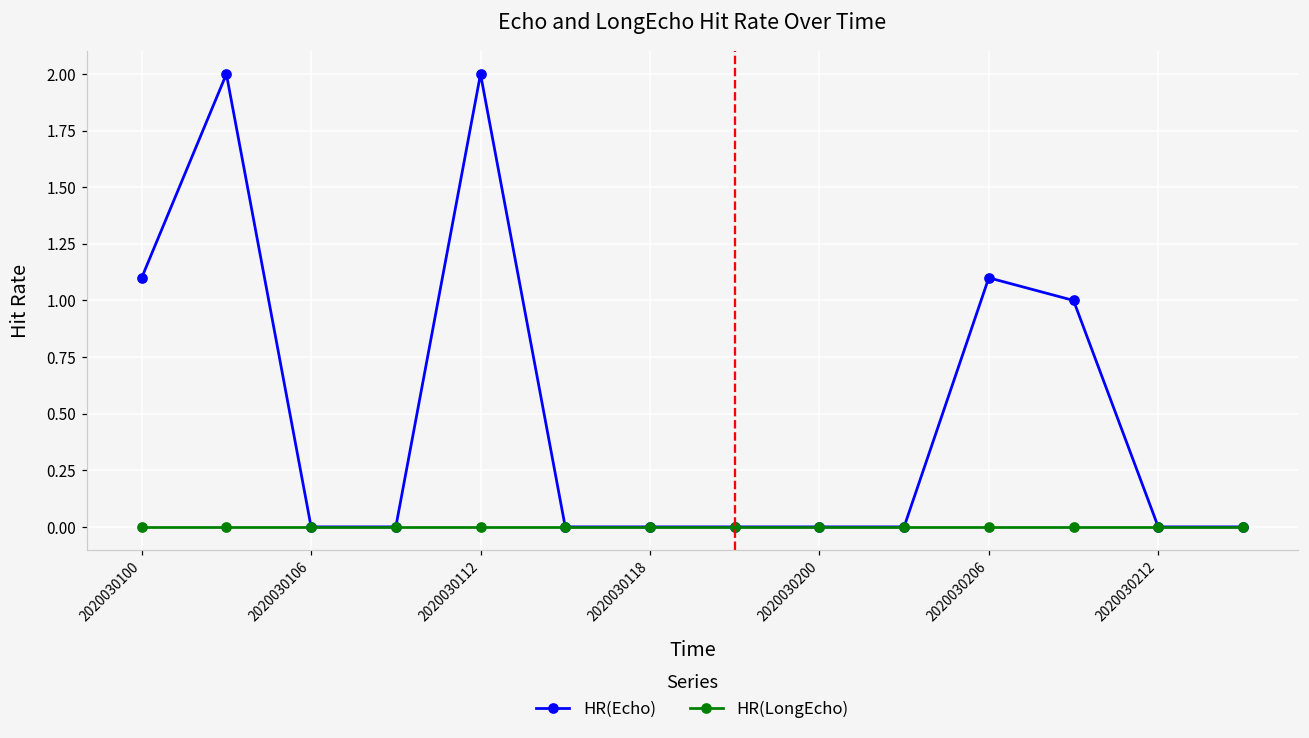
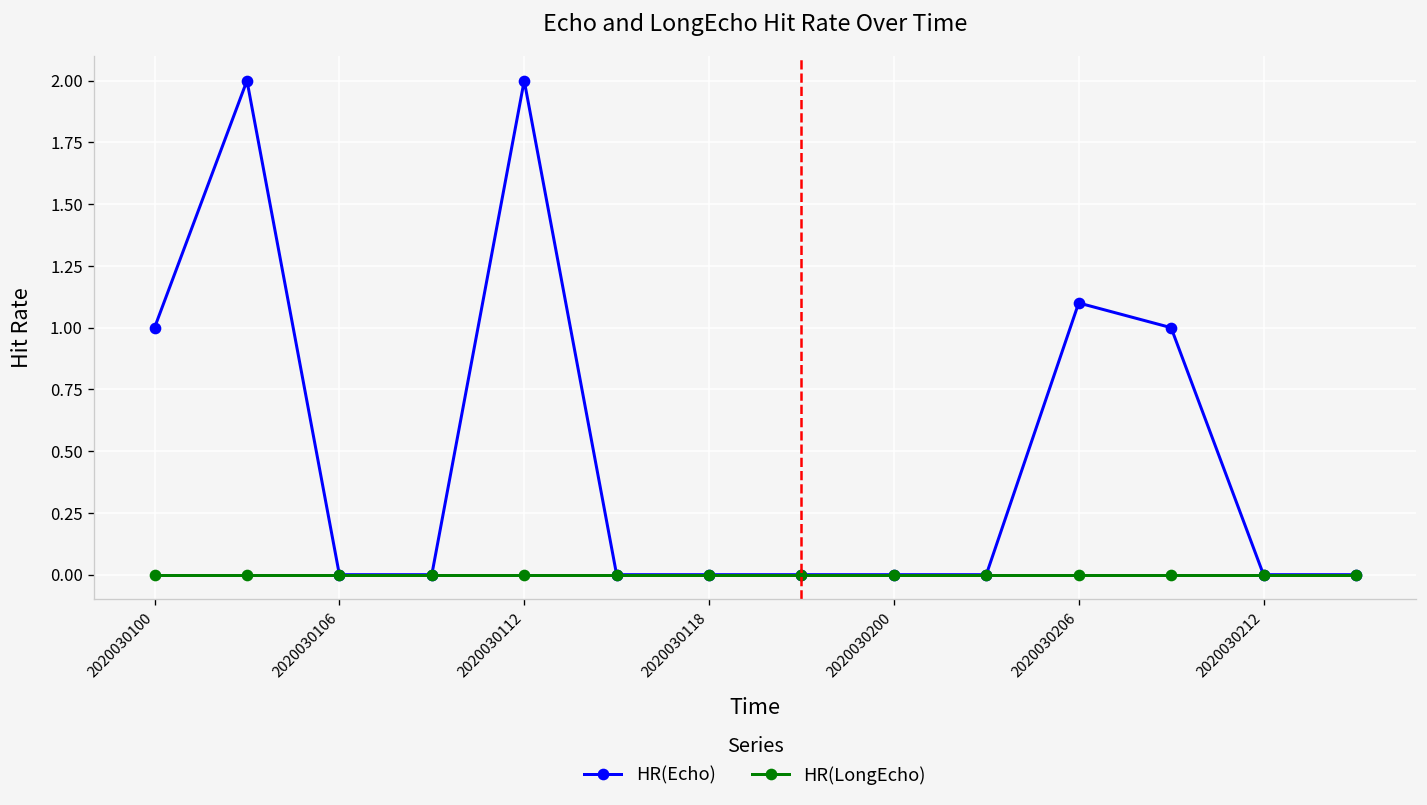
HR(Echo), 2020030100: 1.1 -> 1.0
